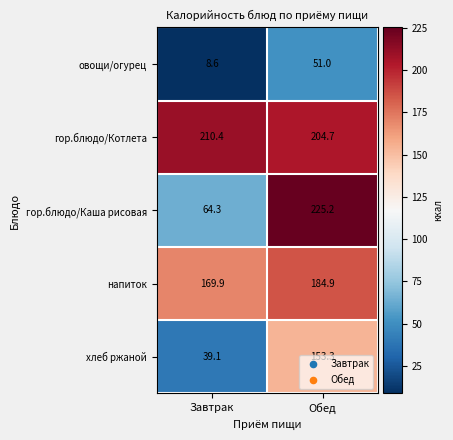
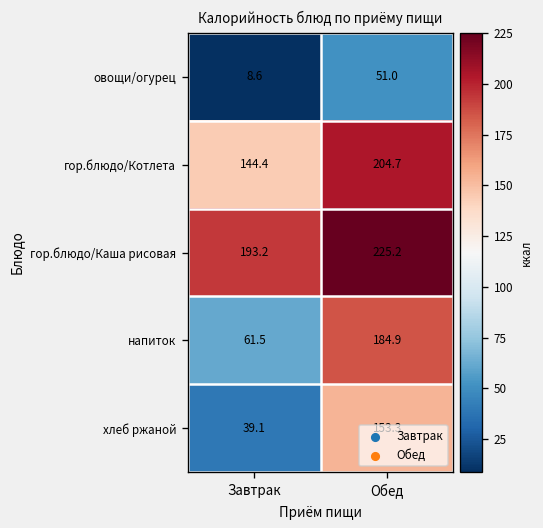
гор.блюдо/Котлета, Завтрак: 210.4 -> 144.4
гор.блюдо/Каша рисовая, Завтрак: 64.3 -> 193.2
напиток, Завтрак: 169.9 -> 61.5
